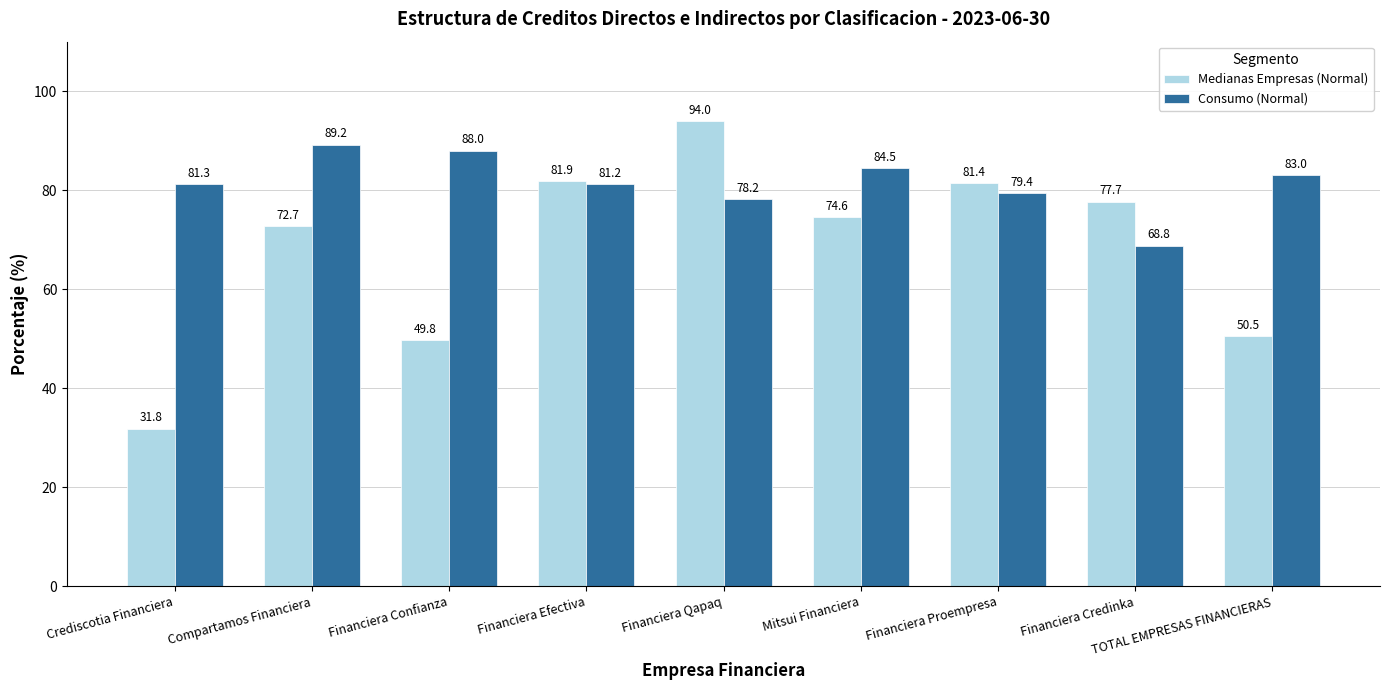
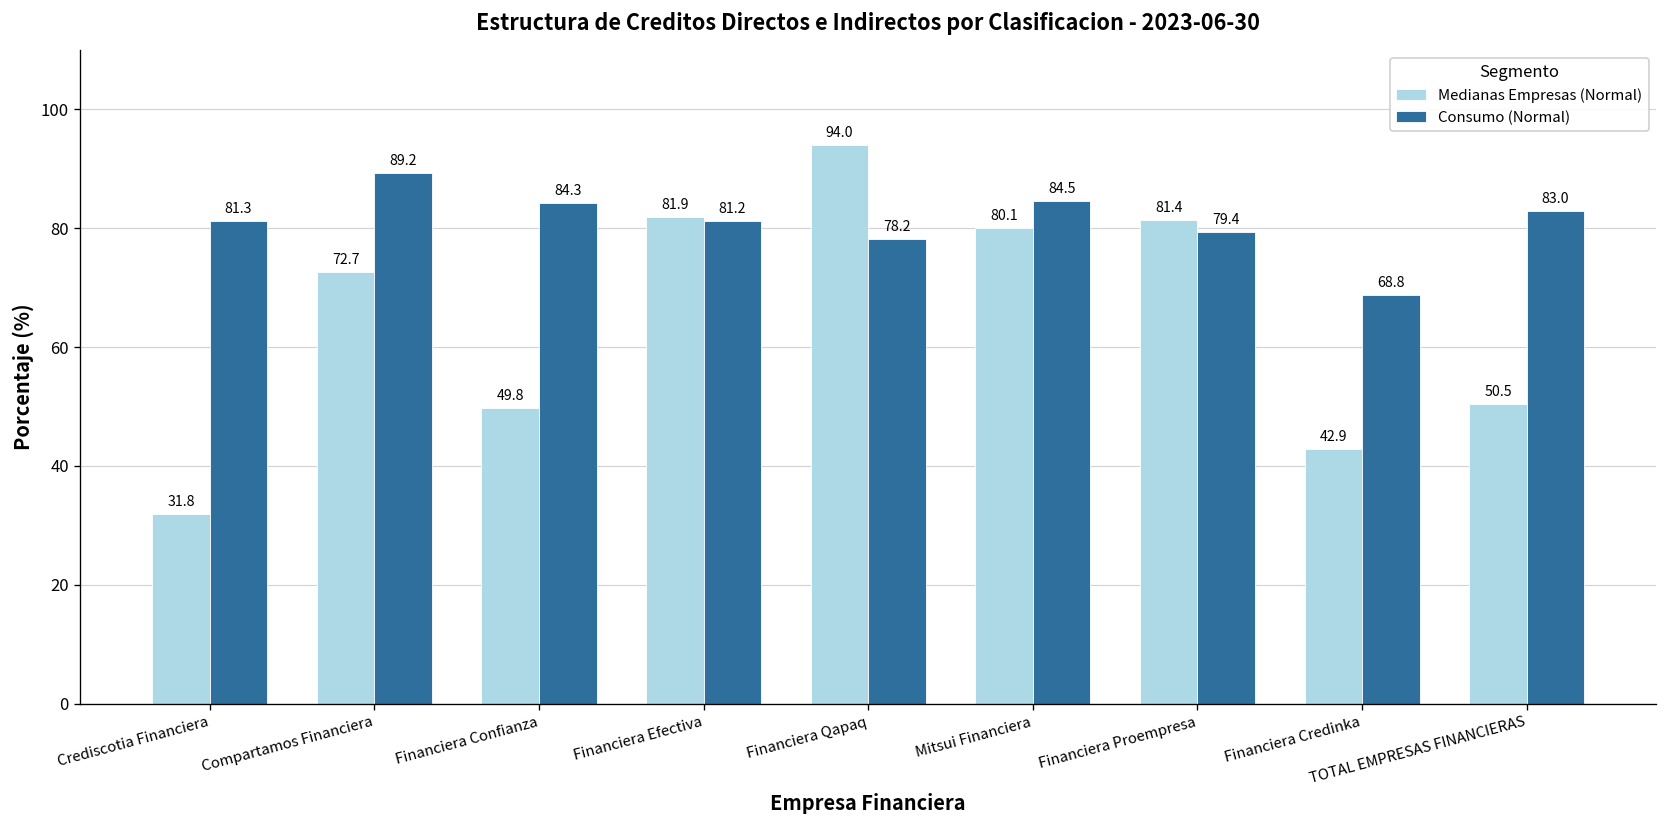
Consumo (Normal), Financiera Confianza: 88.0 -> 84.3
Medianas Empresas (Normal), Mitsui Financiera: 74.6 -> 80.1
Medianas Empresas (Normal), Financiera Credinka: 77.7 -> 42.9
